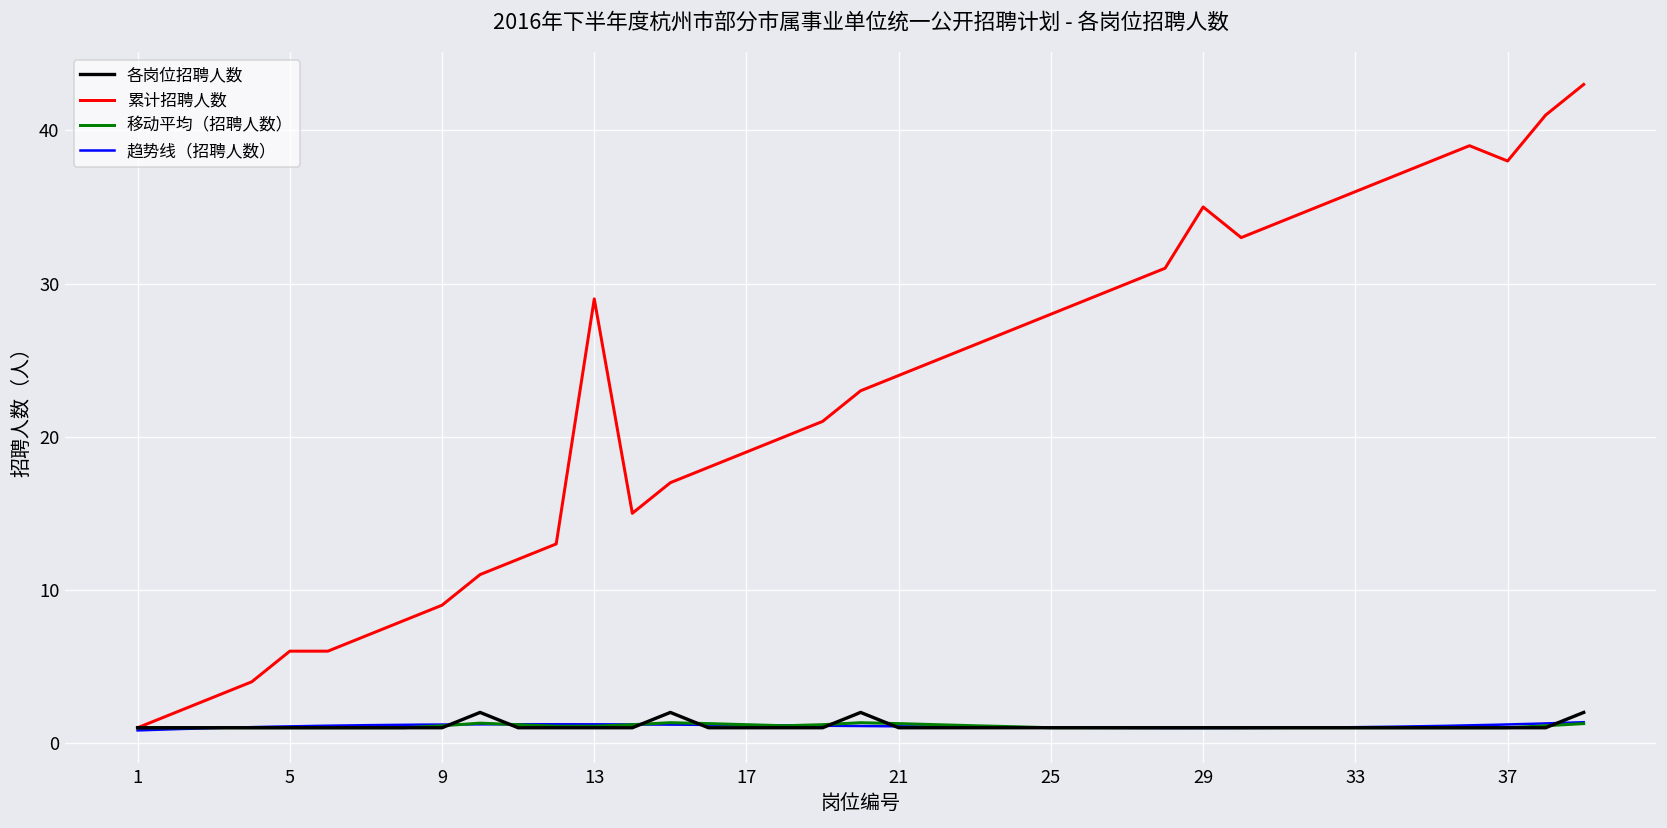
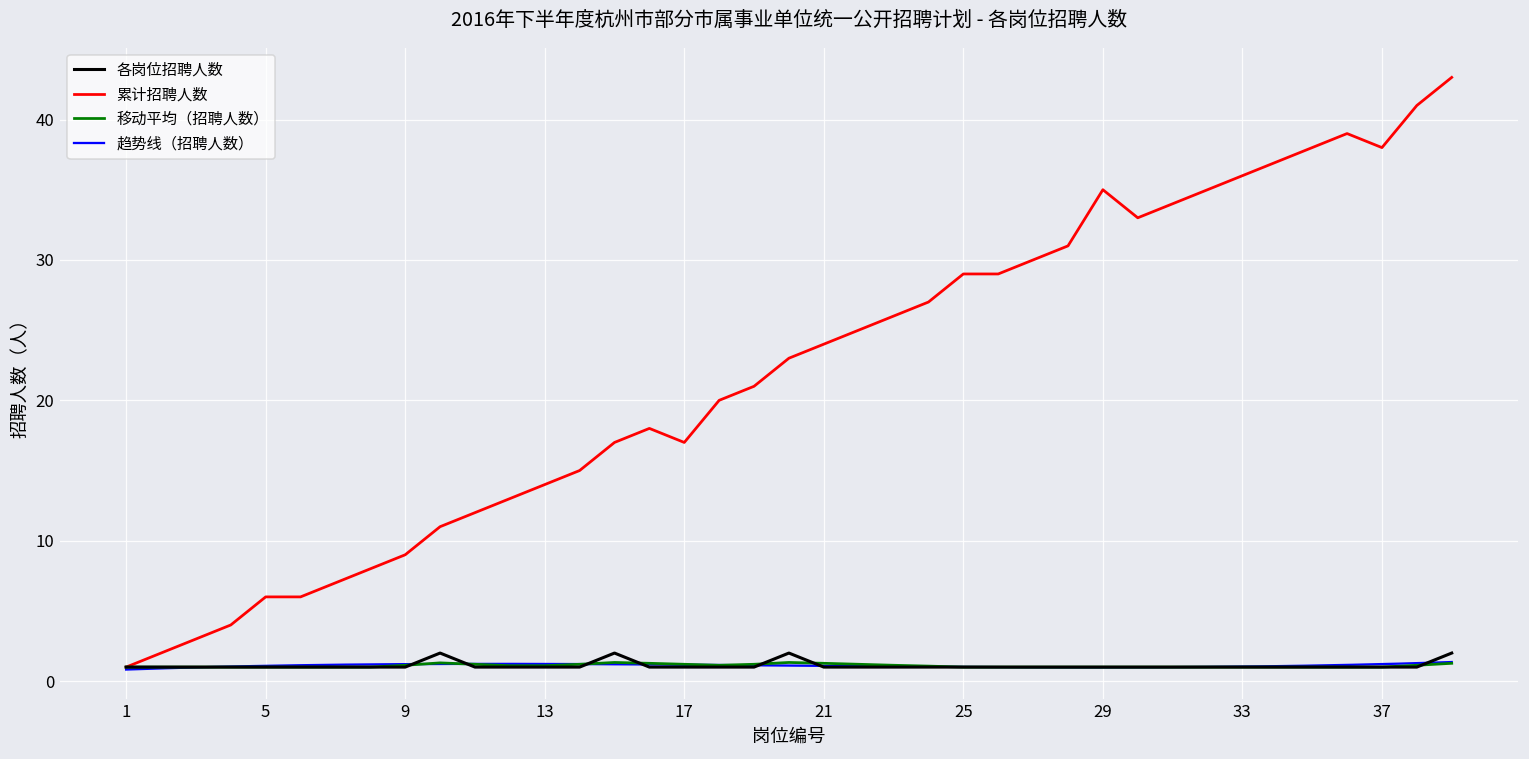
累计招聘人数, 13: 29 -> 14
累计招聘人数, 17: 19 -> 17
累计招聘人数, 25: 28 -> 29
